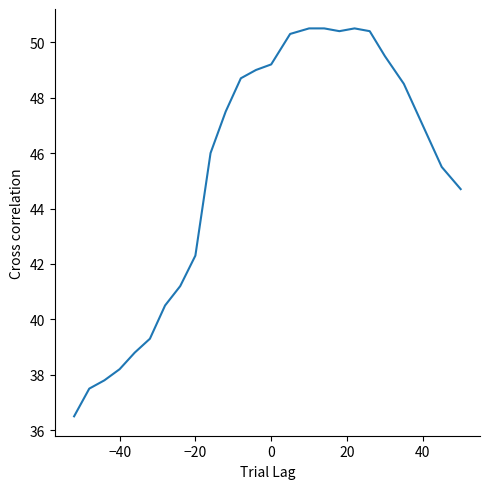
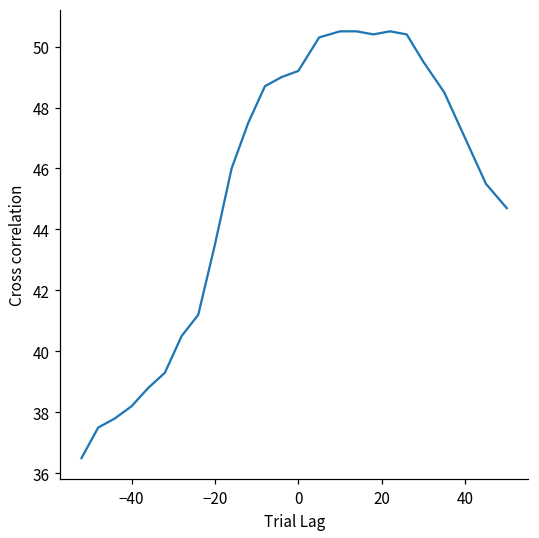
−20: 42.3 -> 43.5
